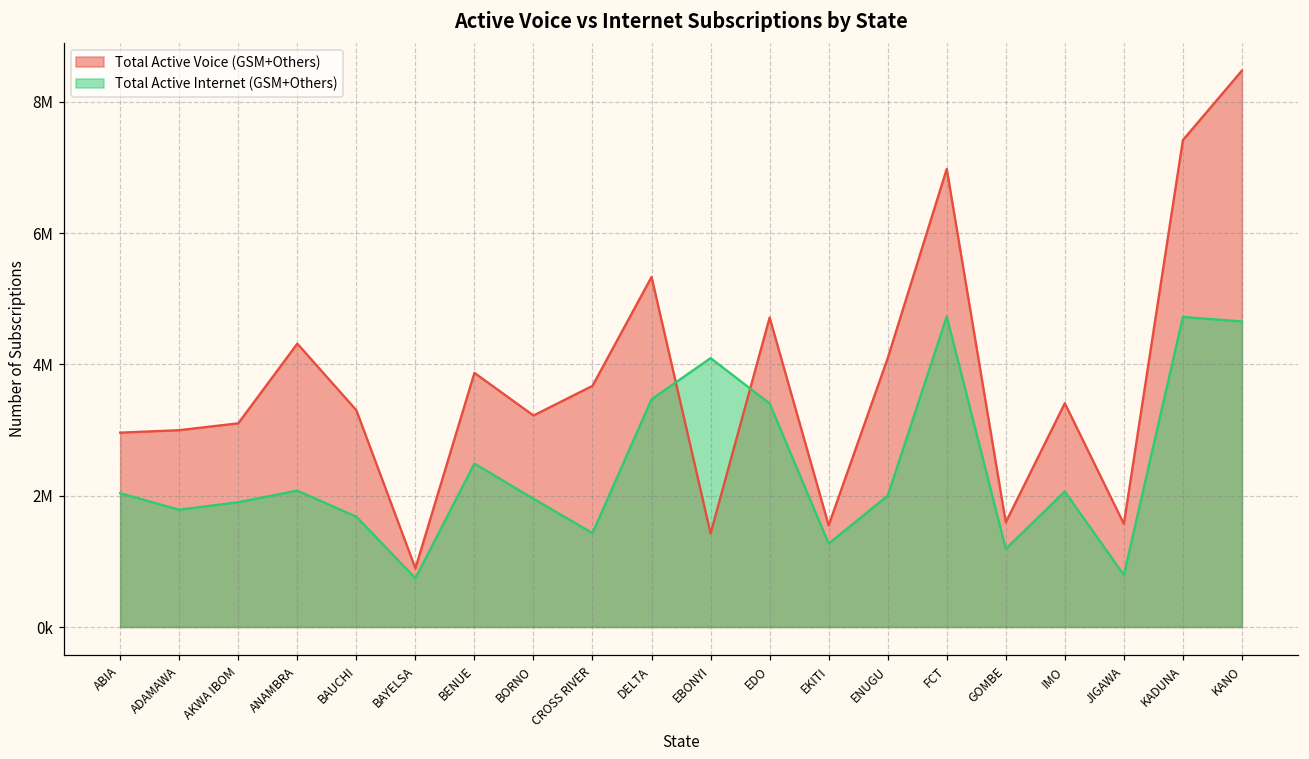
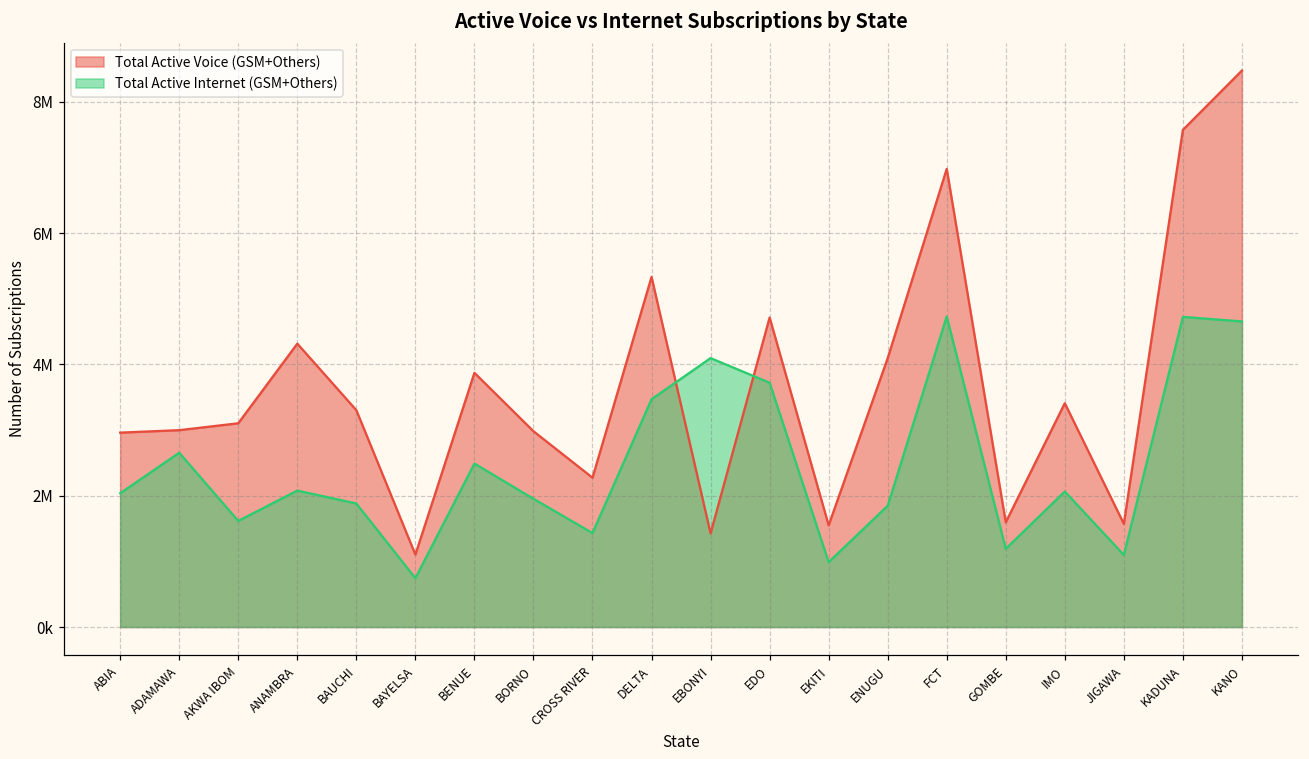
Total Active Internet (GSM+Others), ADAMAWA: 1800000 -> 2700000
Total Active Internet (GSM+Others), AKWA IBOM: 1900000 -> 1600000
Total Active Internet (GSM+Others), BAUCHI: 1700000 -> 1900000
Total Active Voice (GSM+Others), BAYELSA: 900000 -> 1100000
Total Active Voice (GSM+Others), BORNO: 3200000 -> 3000000
Total Active Voice (GSM+Others), CROSS RIVER: 3700000 -> 2300000
Total Active Internet (GSM+Others), EDO: 3400000 -> 3700000
Total Active Internet (GSM+Others), EKITI: 1300000 -> 1000000
Total Active Internet (GSM+Others), ENUGU: 2000000 -> 1800000
Total Active Internet (GSM+Others), JIGAWA: 800000 -> 1100000
Total Active Voice (GSM+Others), KADUNA: 7400000 -> 7600000
